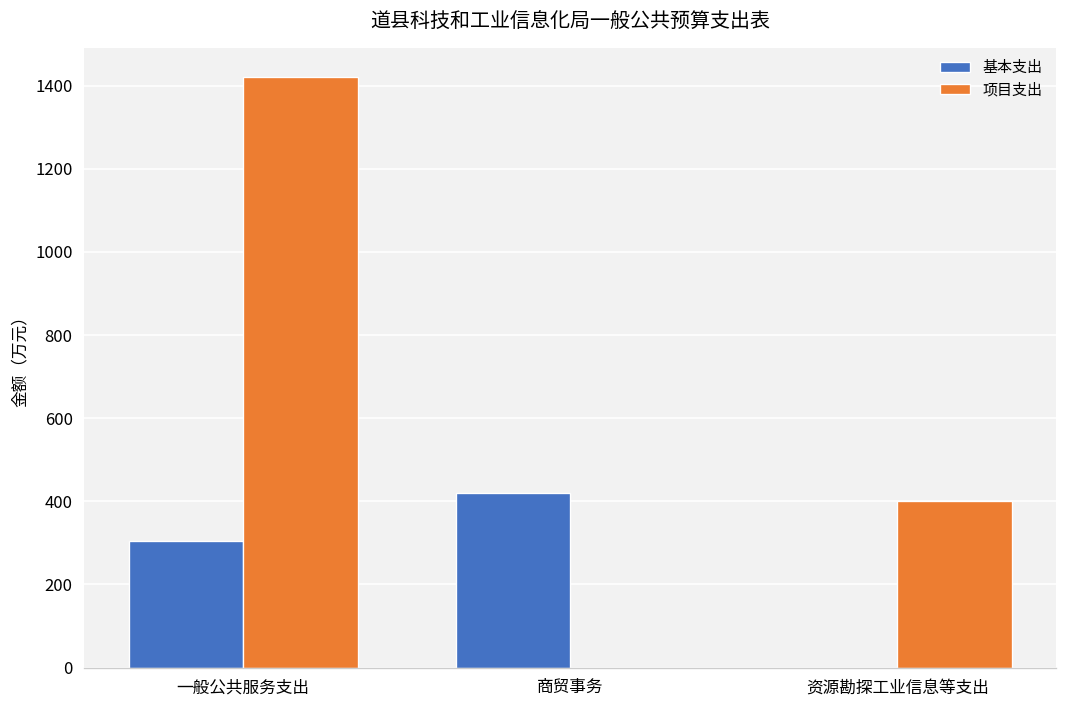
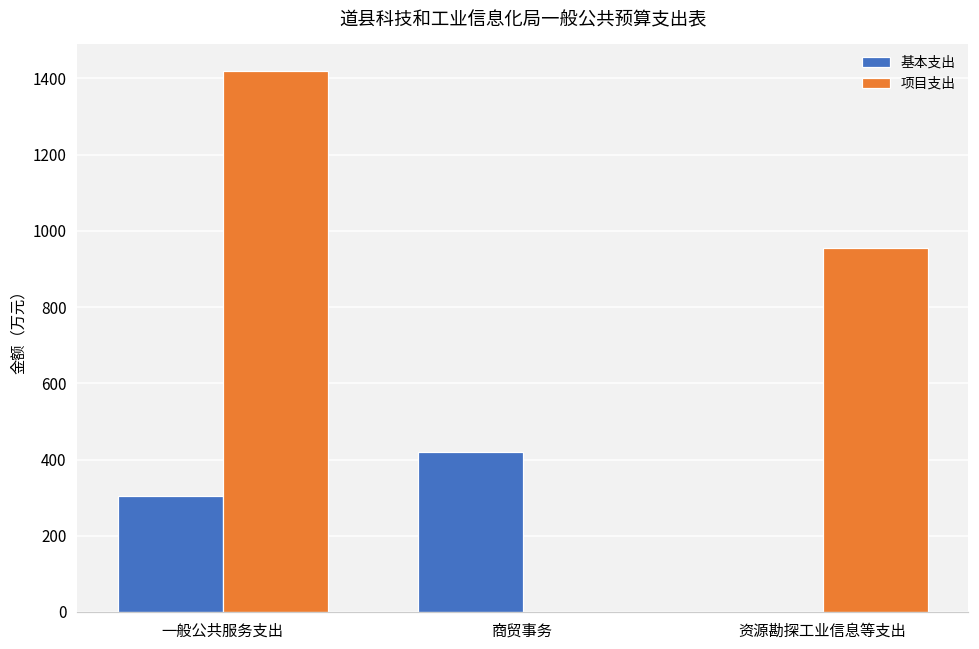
项目支出, 资源勘探工业信息等支出: 400 -> 960
